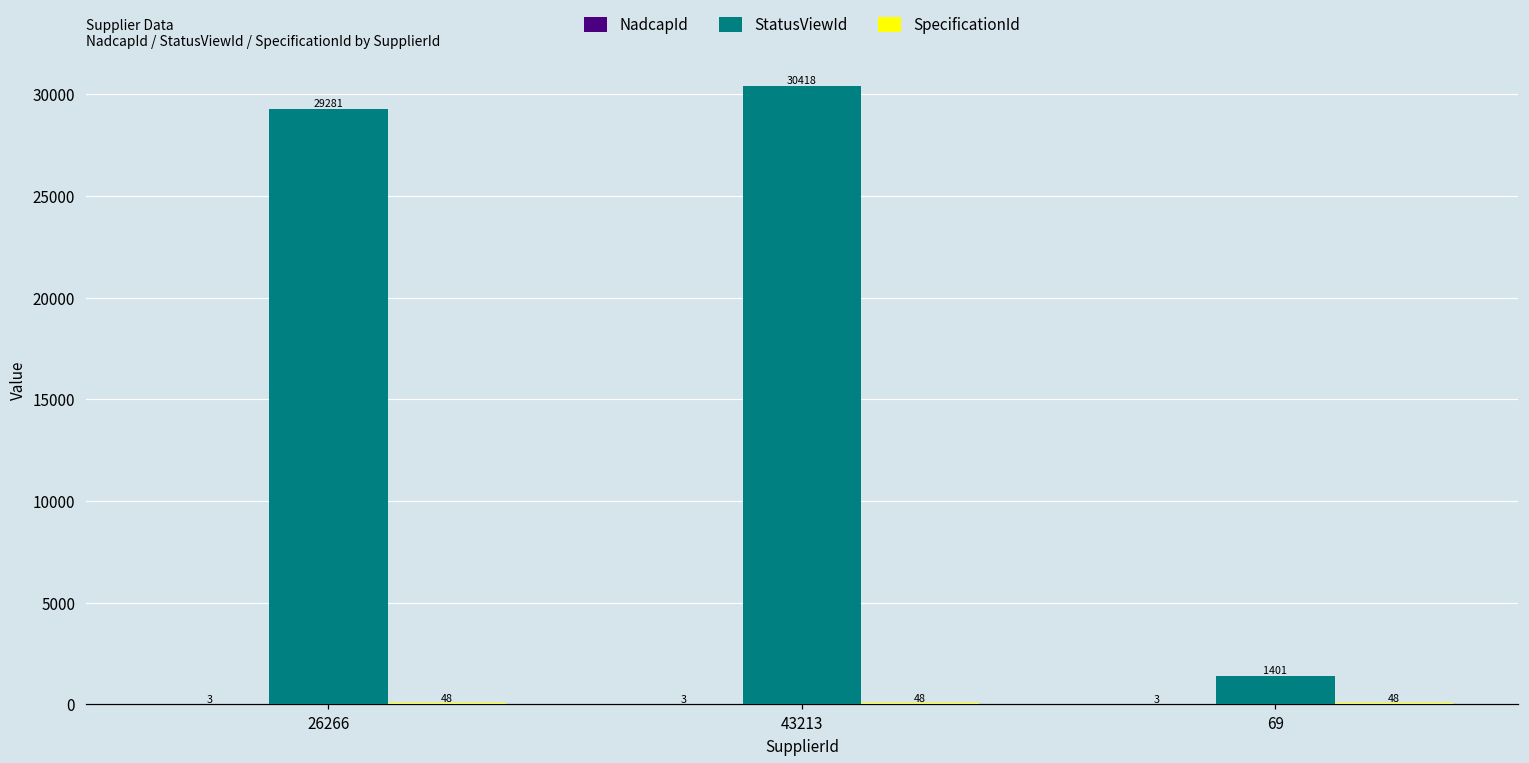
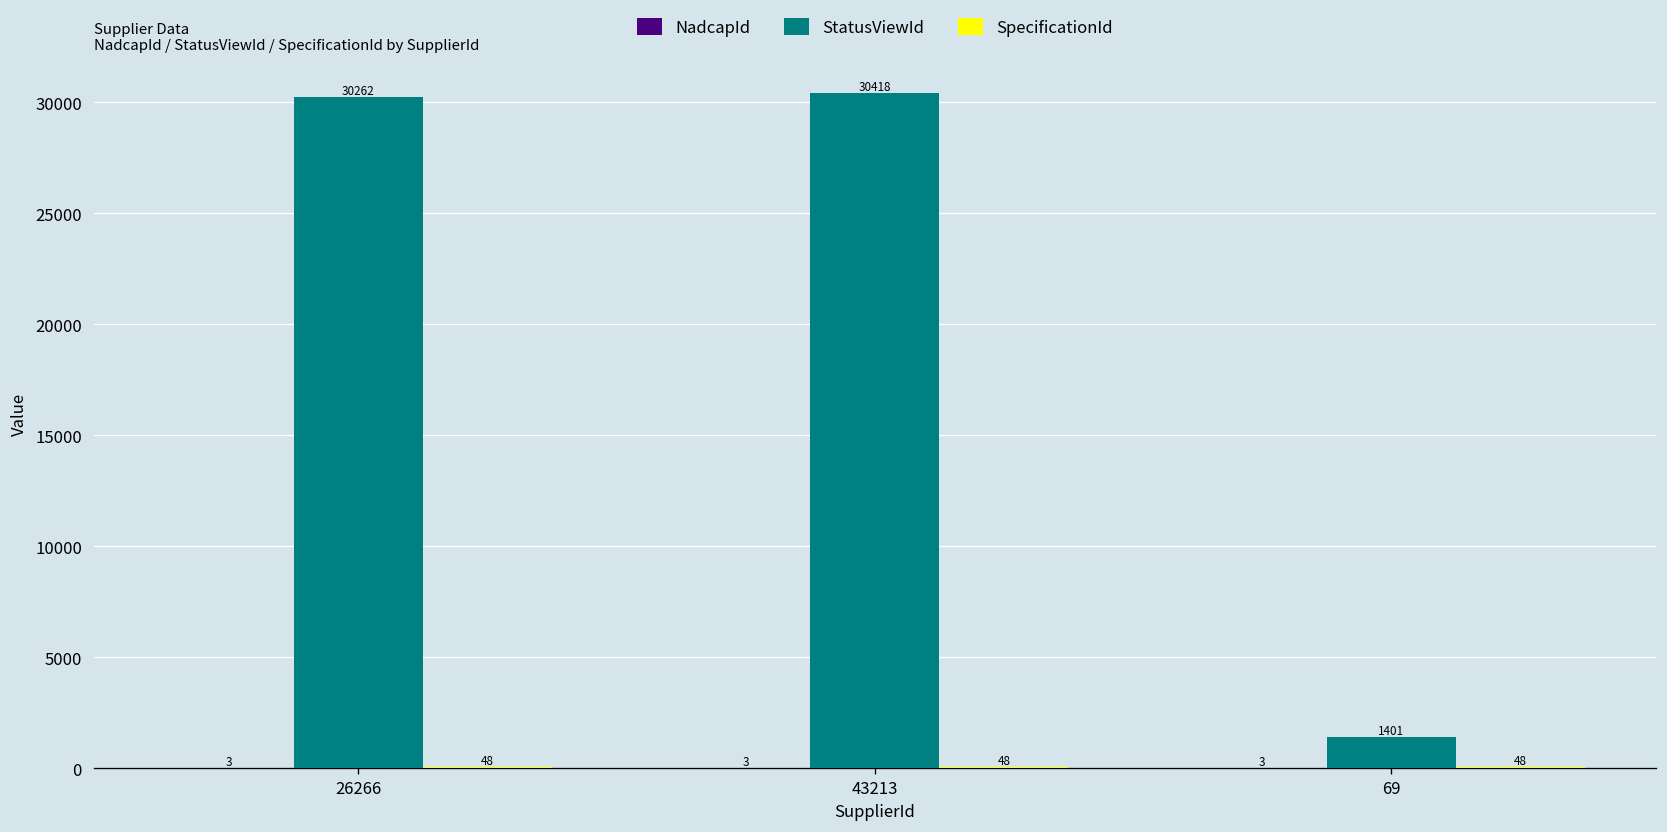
StatusViewId, 26266: 29281 -> 30262
